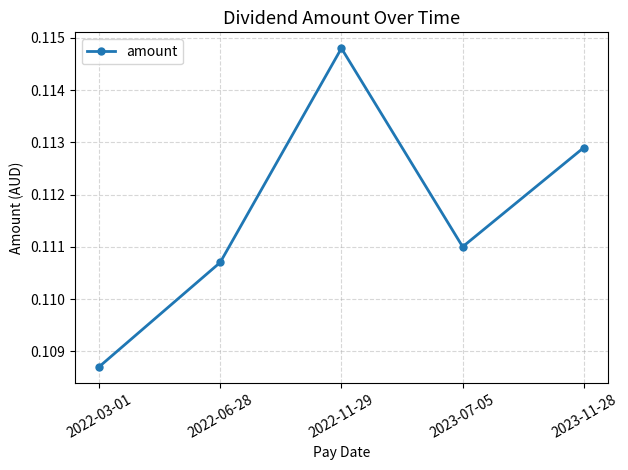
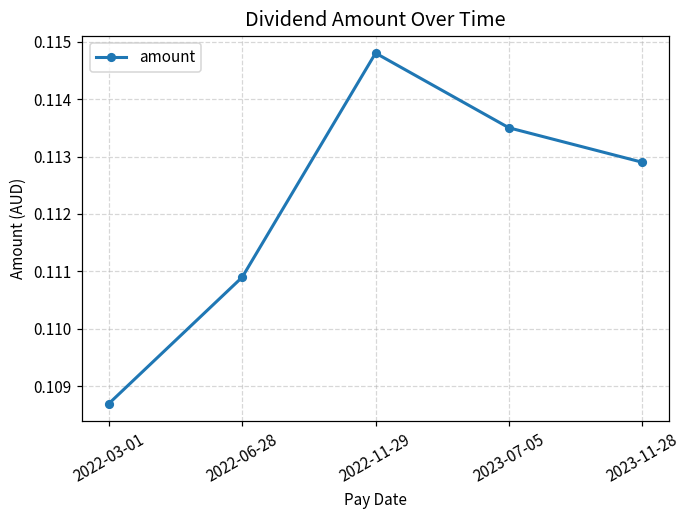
2022-06-28: 0.1107 -> 0.1109
2023-07-05: 0.1110 -> 0.1135
